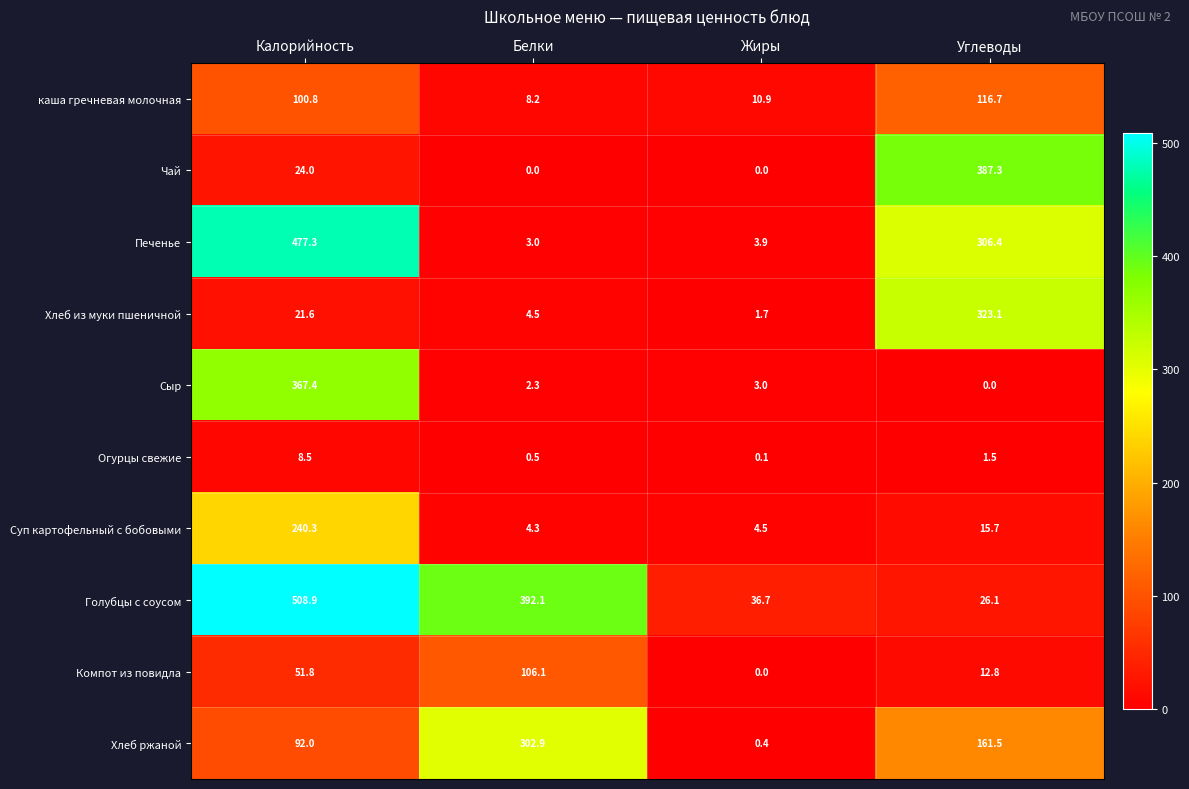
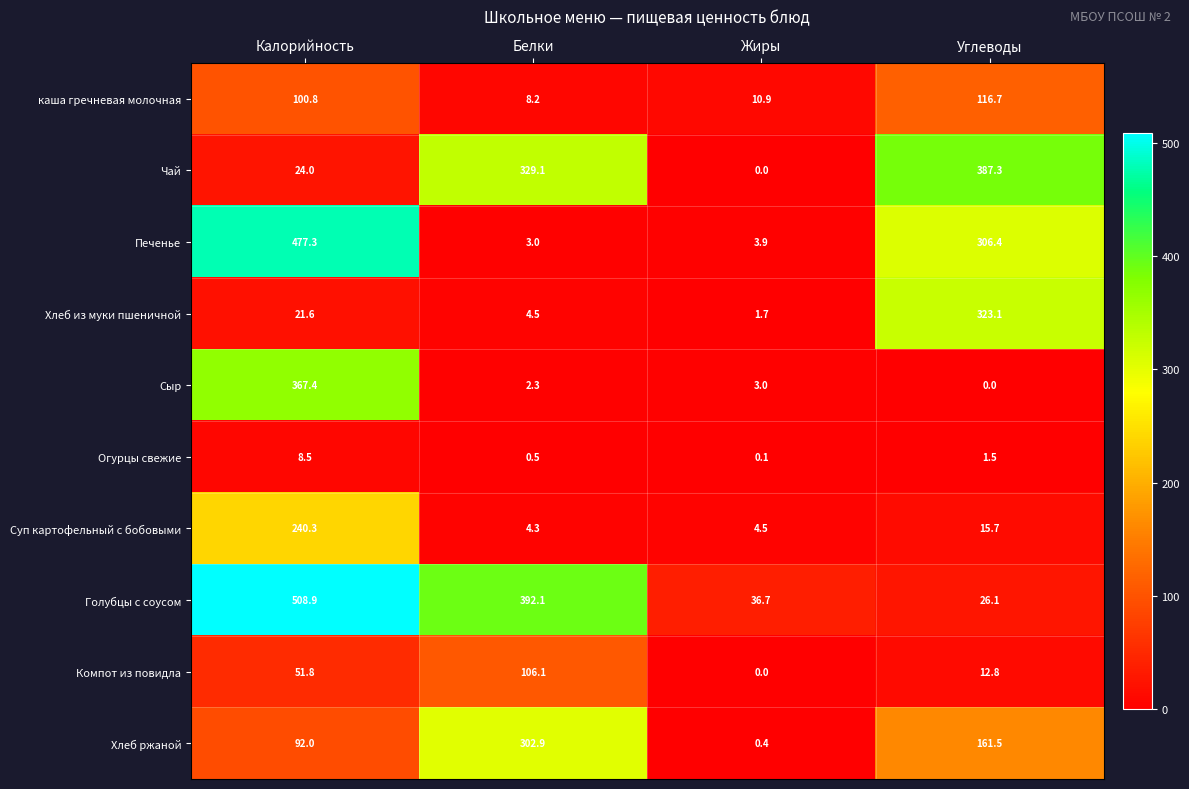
Чай, Белки: 0.0 -> 329.1
